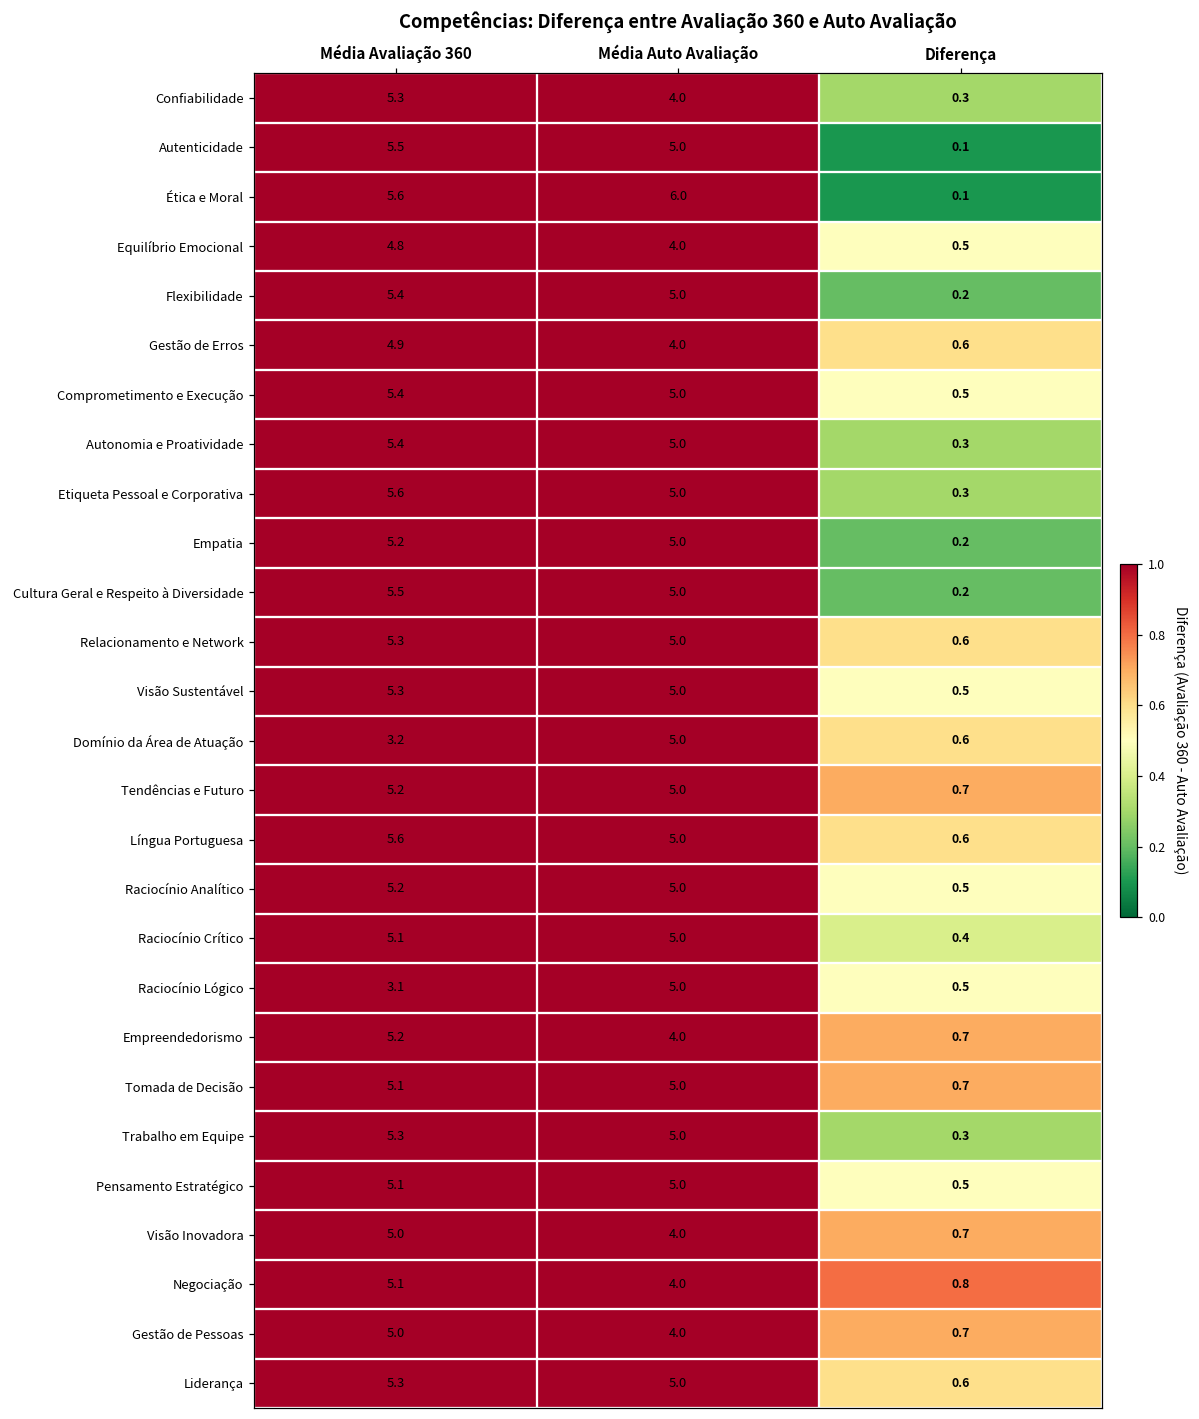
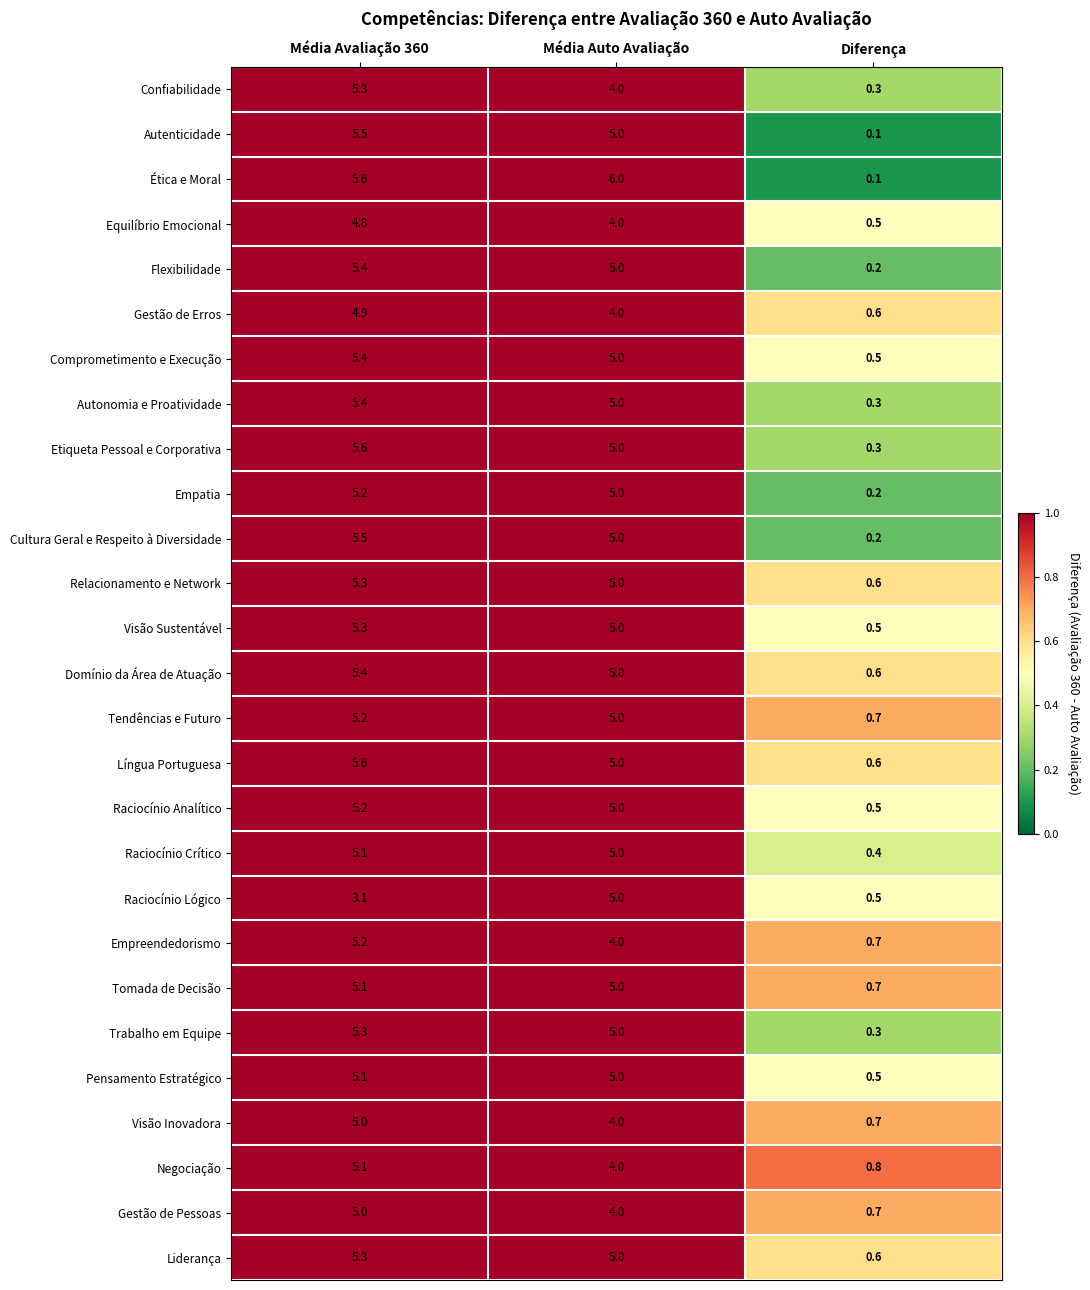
Domínio da Área de Atuação, Média Avaliação 360: 3.2 -> 5.4
